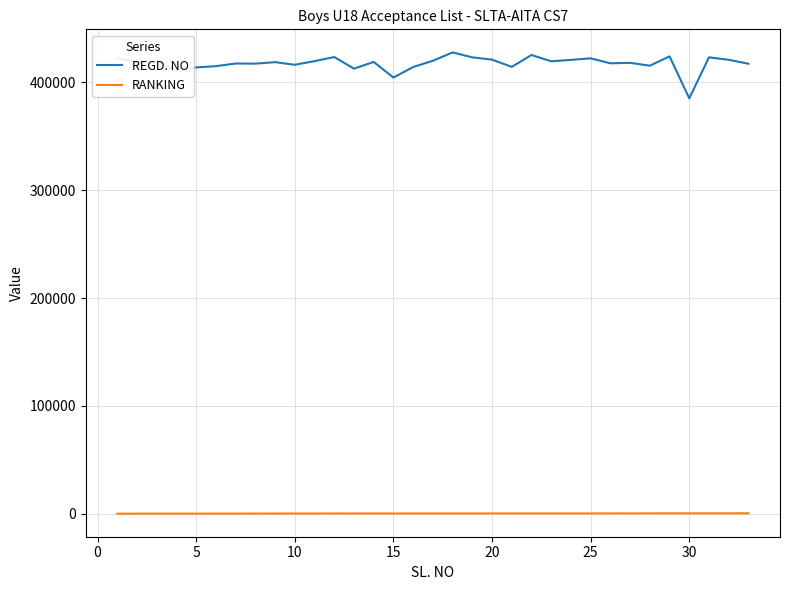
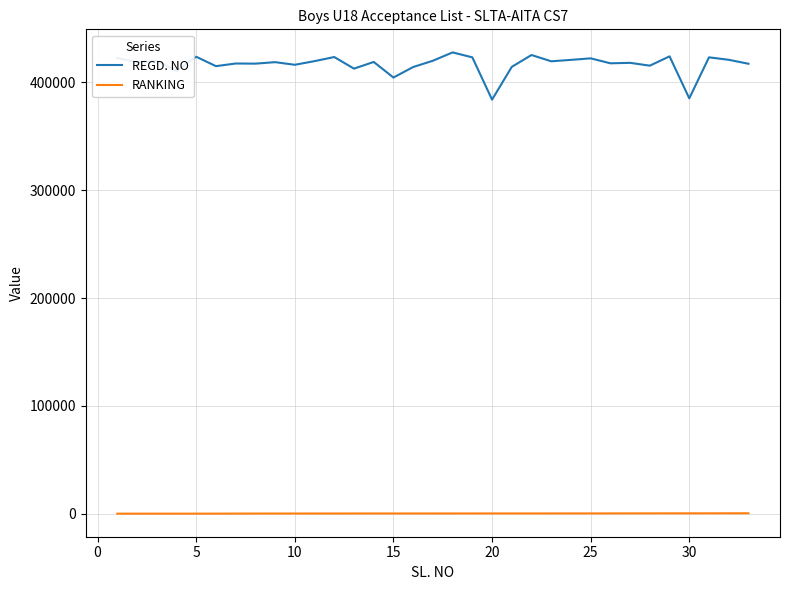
REGD. NO, 5: 414000 -> 424000
REGD. NO, 20: 421000 -> 384000
